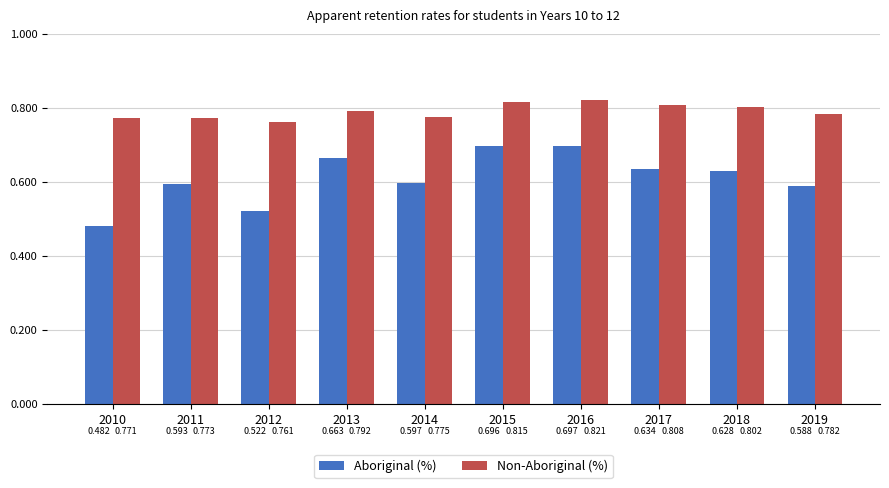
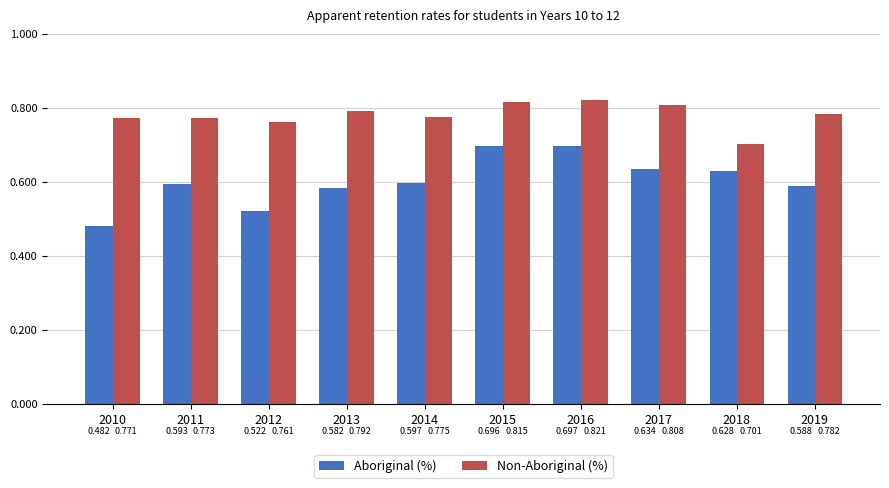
Aboriginal (%), 2013: 0.663 -> 0.582
Non-Aboriginal (%), 2018: 0.802 -> 0.701
